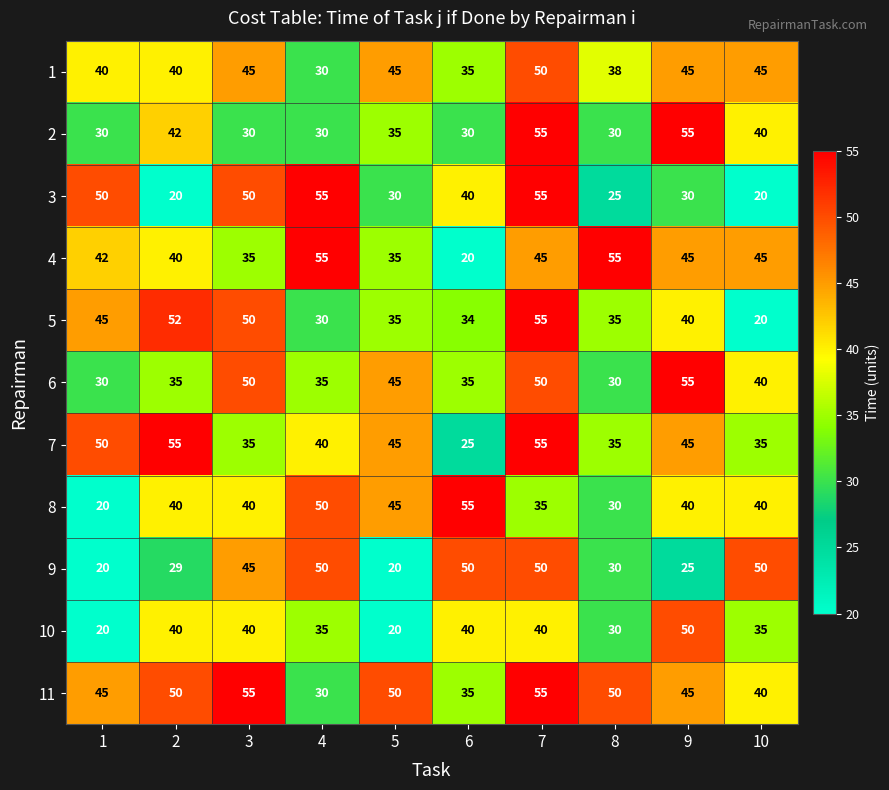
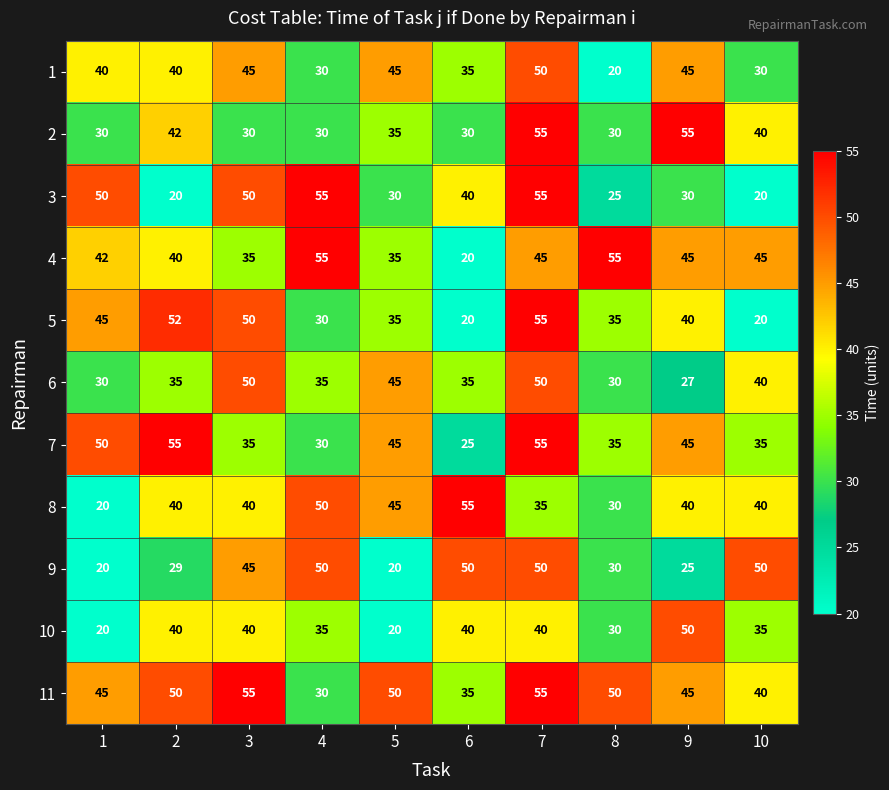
1, 8: 38 -> 20
1, 10: 45 -> 30
5, 6: 34 -> 20
6, 9: 55 -> 27
7, 4: 40 -> 30
